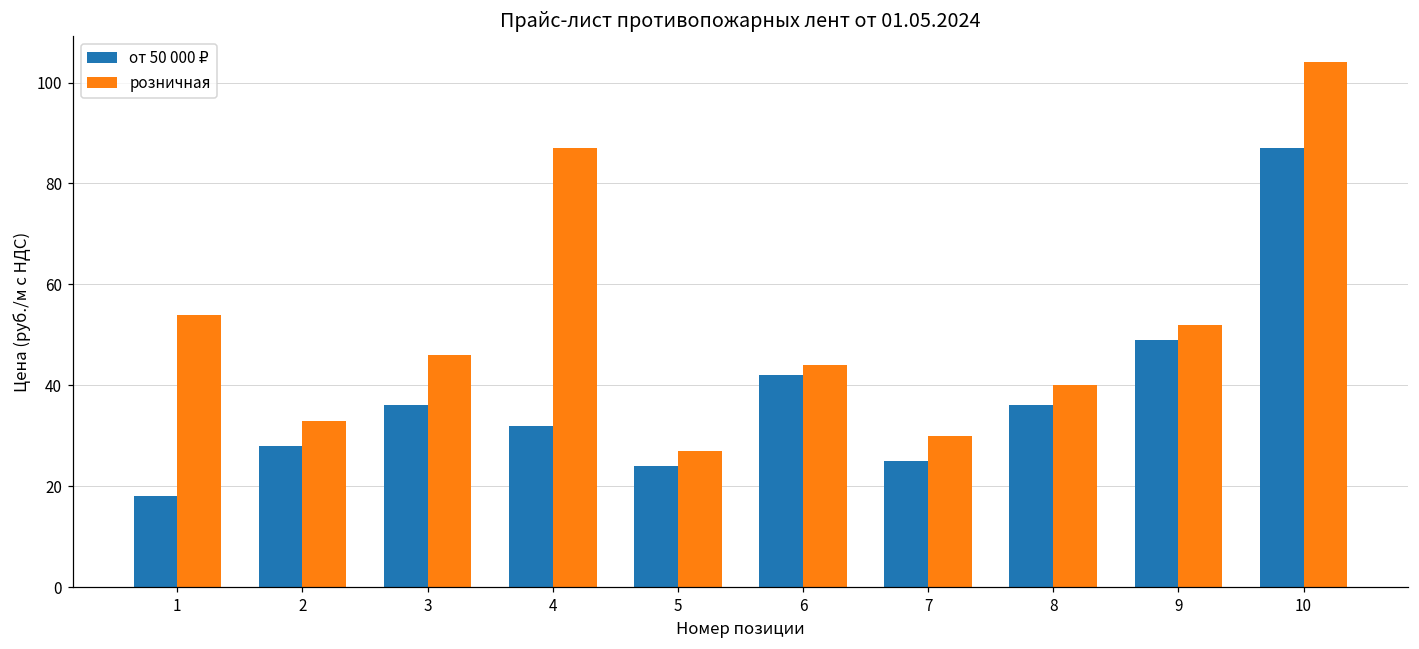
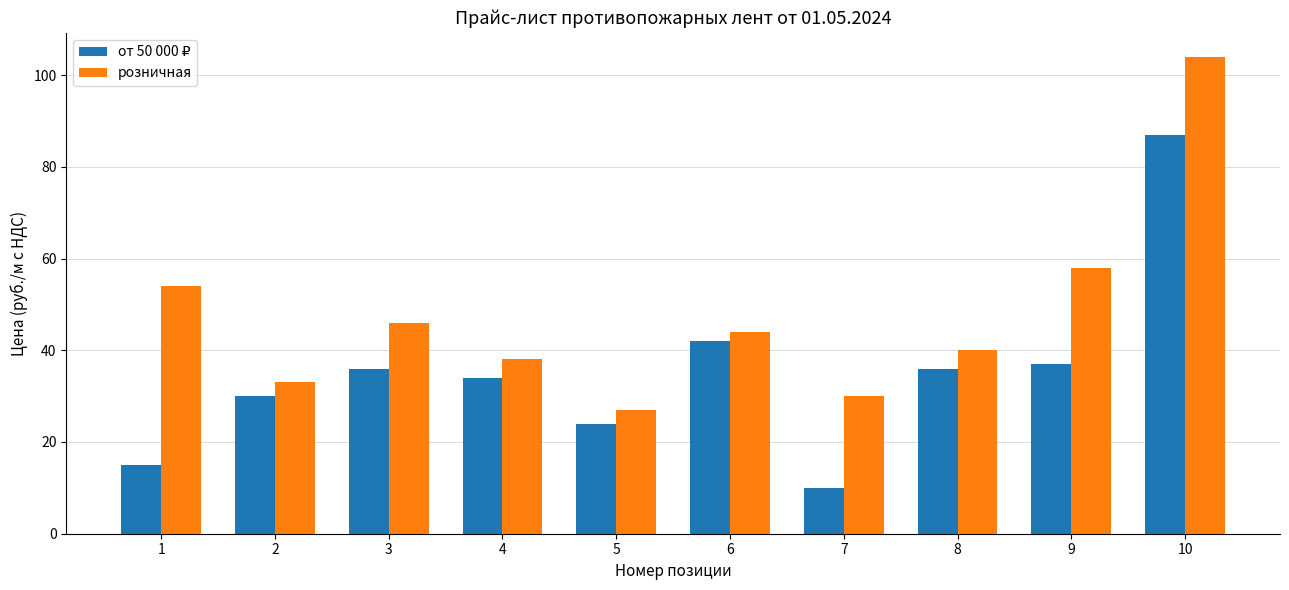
от 50 000 ₽, 1: 18 -> 15
от 50 000 ₽, 2: 28 -> 30
от 50 000 ₽, 4: 32 -> 34
розничная, 4: 87 -> 38
от 50 000 ₽, 7: 25 -> 10
от 50 000 ₽, 9: 49 -> 37
розничная, 9: 52 -> 58
